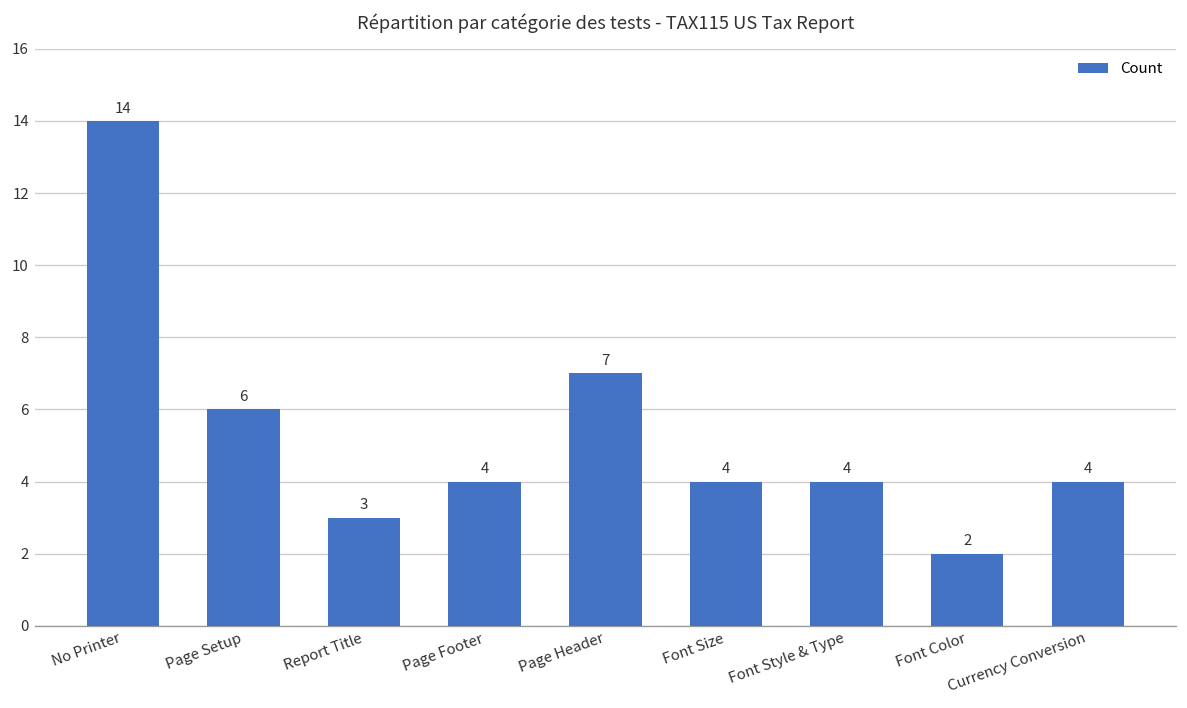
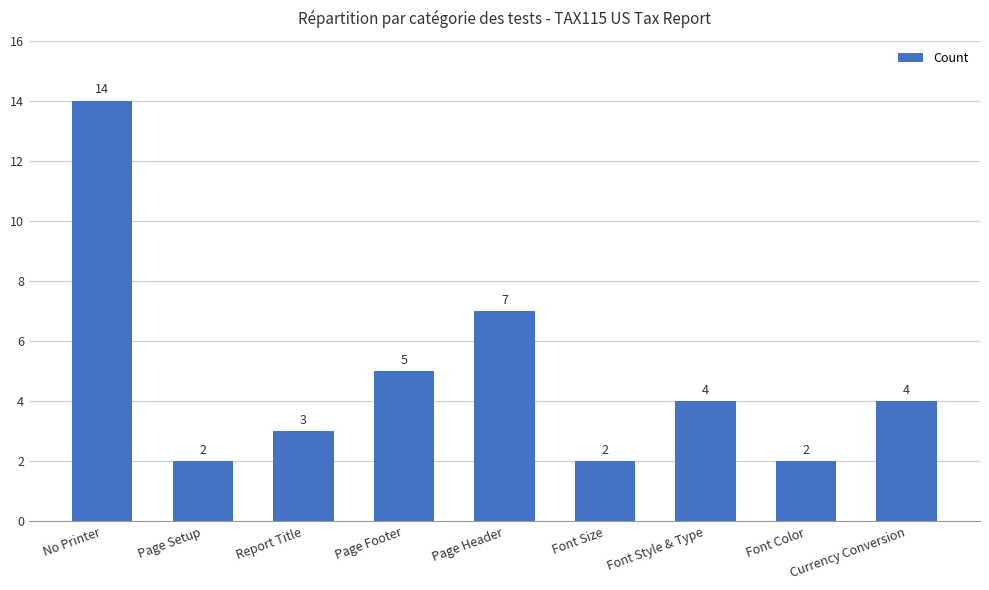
Page Setup: 6 -> 2
Page Footer: 4 -> 5
Font Size: 4 -> 2
